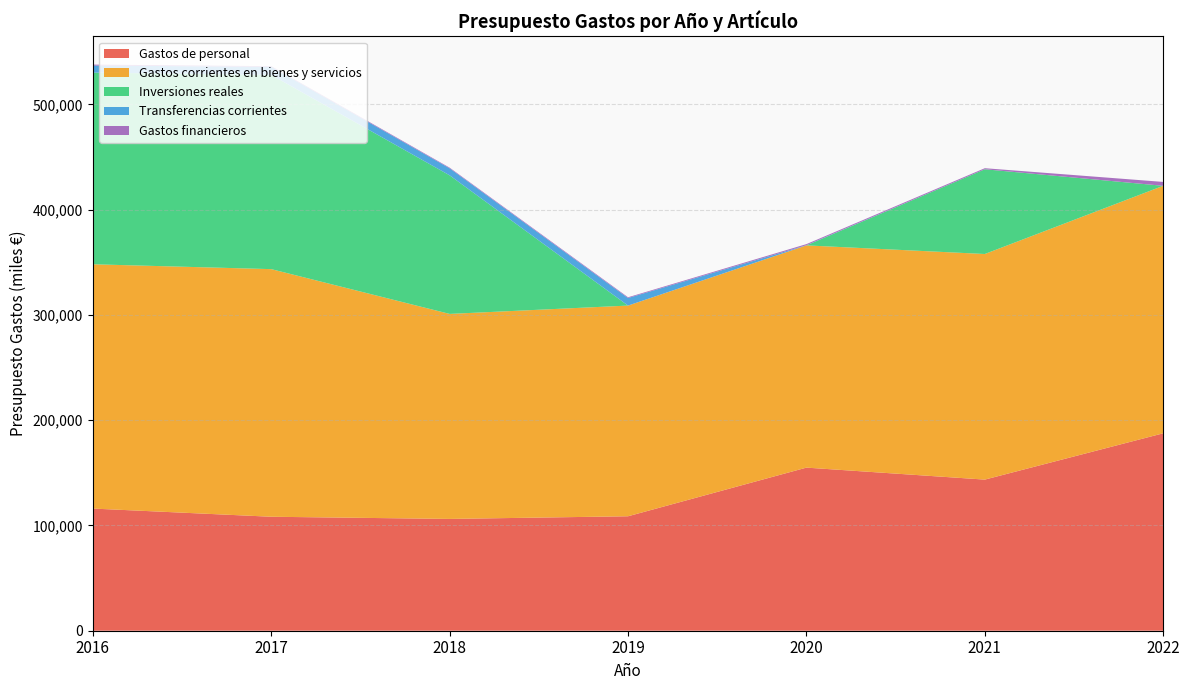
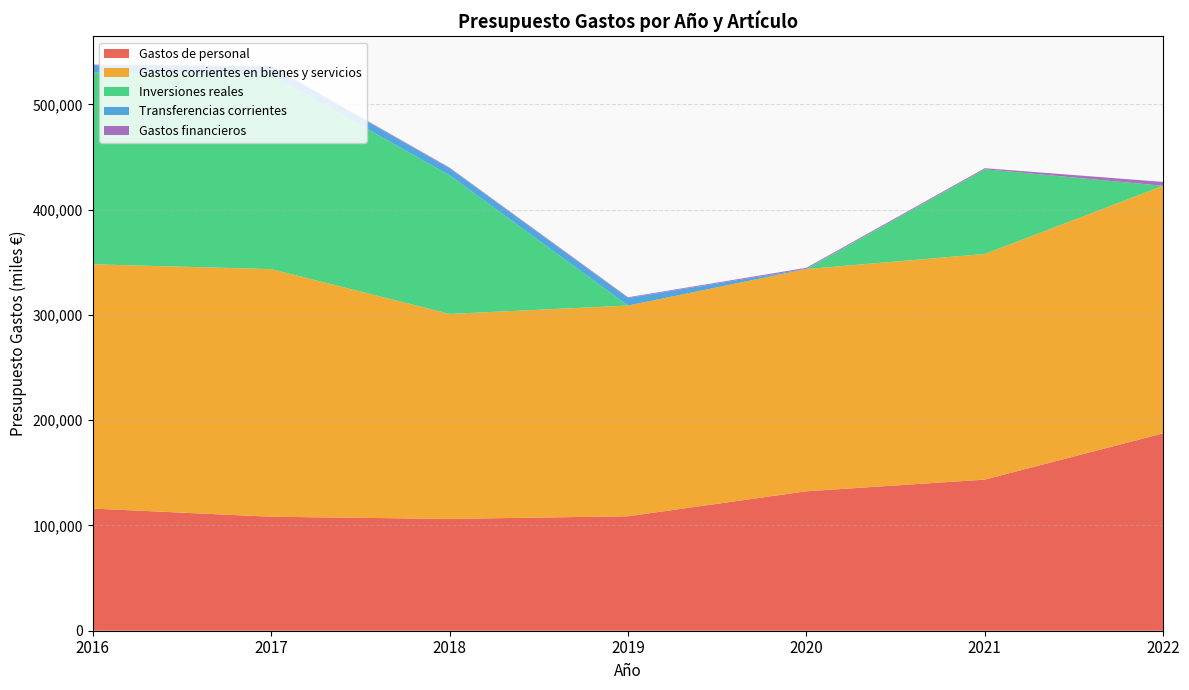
Gastos de personal, 2020: 155,000 -> 132,000
